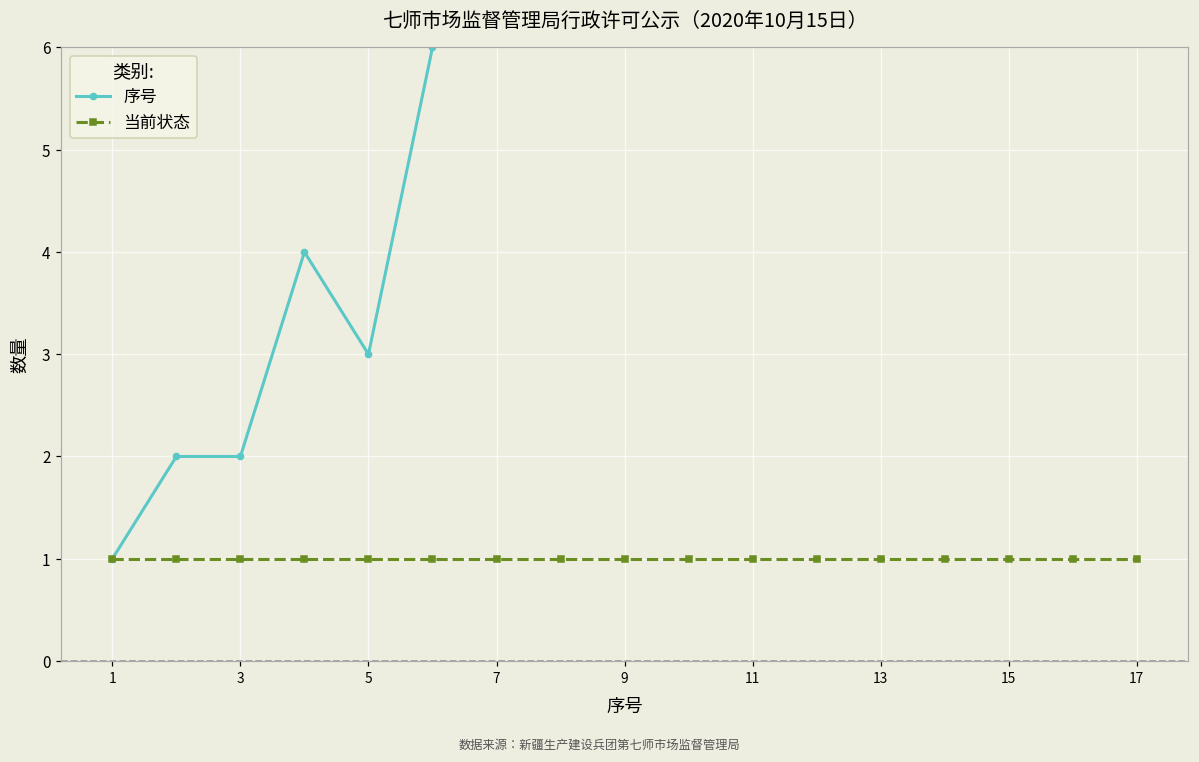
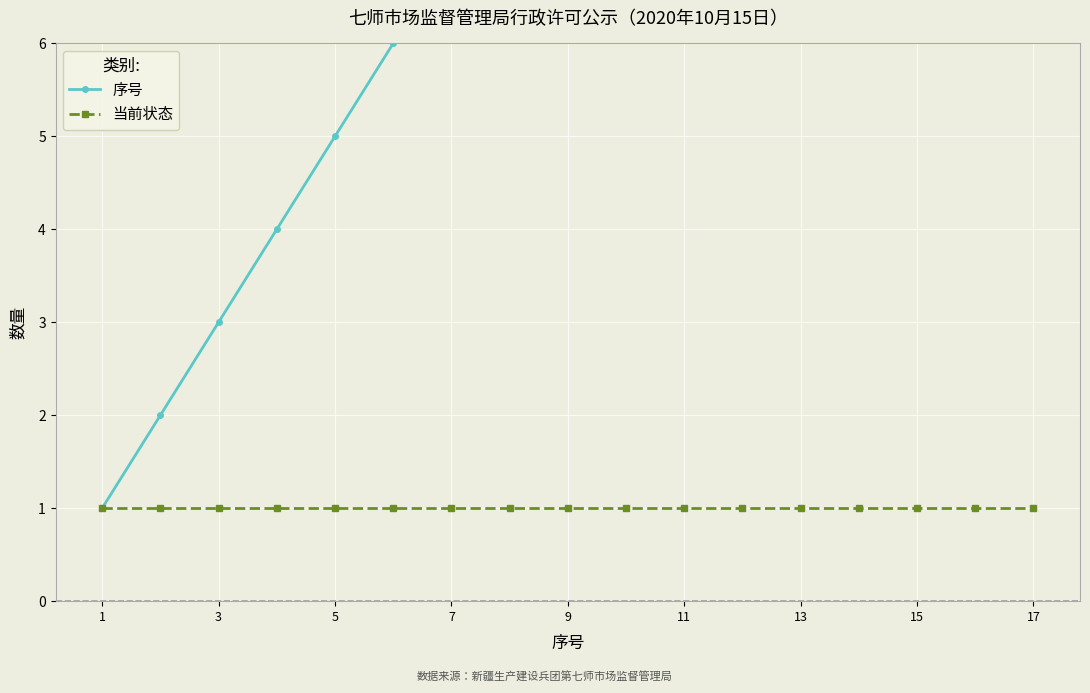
序号, 3: 2 -> 3
序号, 5: 3 -> 5
